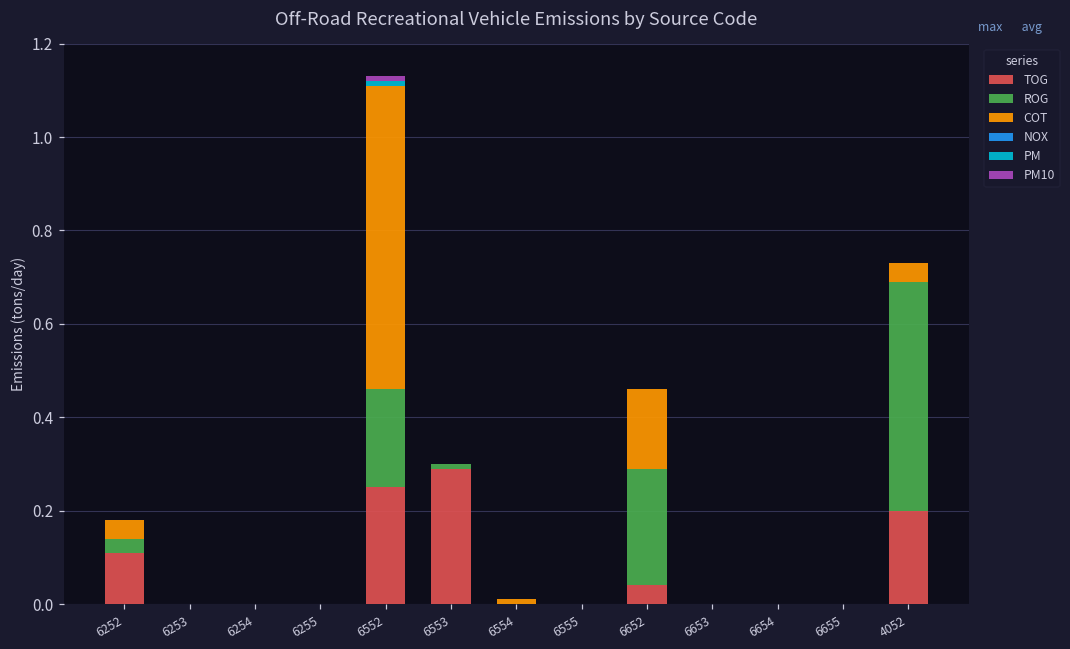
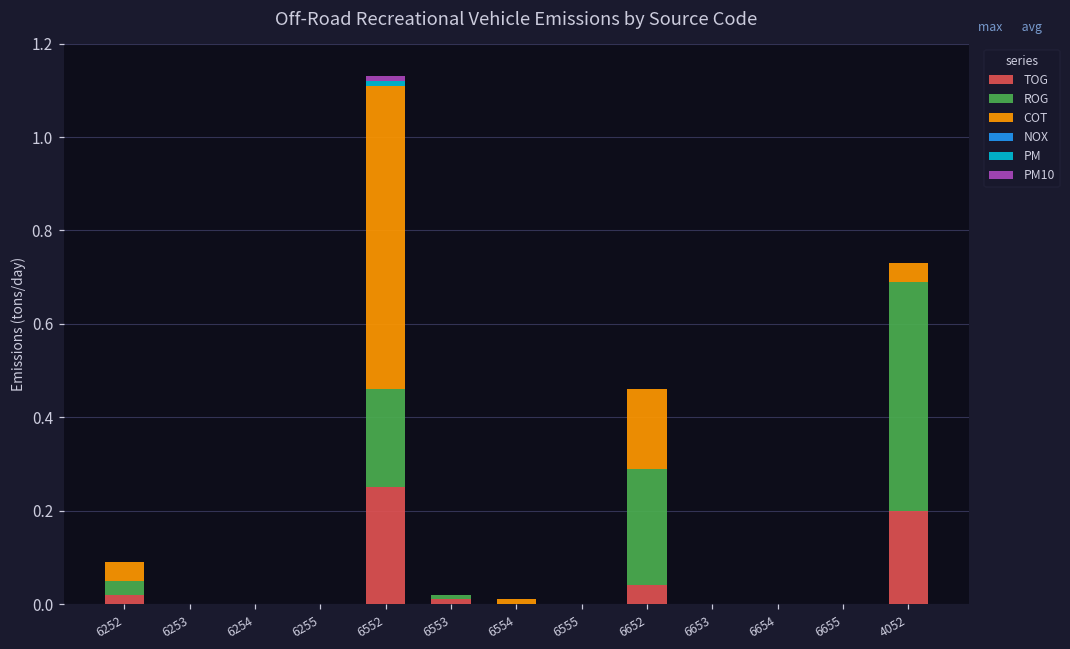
TOG, 6252: 0.11 -> 0.02
TOG, 6553: 0.29 -> 0.01
